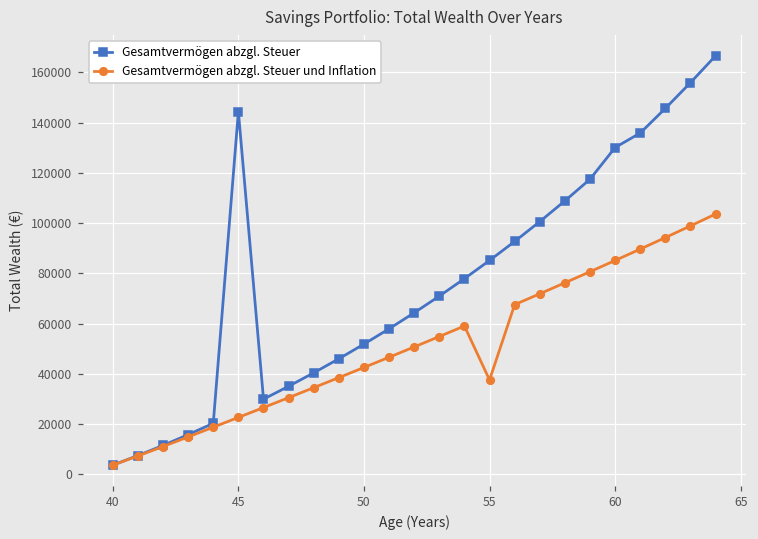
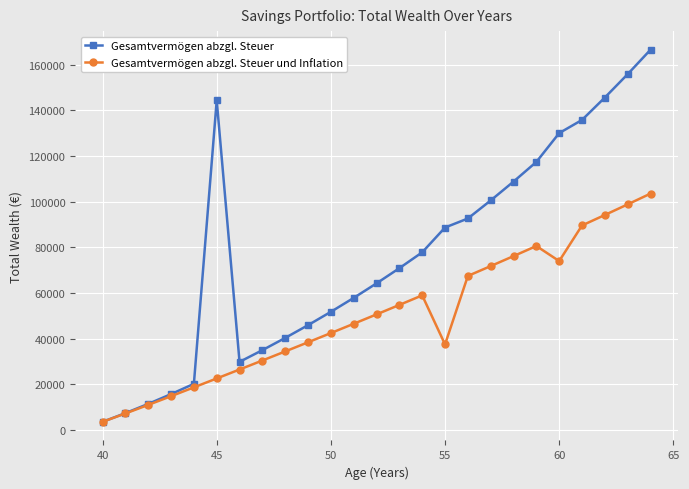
Gesamtvermögen abzgl. Steuer, 55: 85000 -> 89000
Gesamtvermögen abzgl. Steuer und Inflation, 60: 85000 -> 74000
